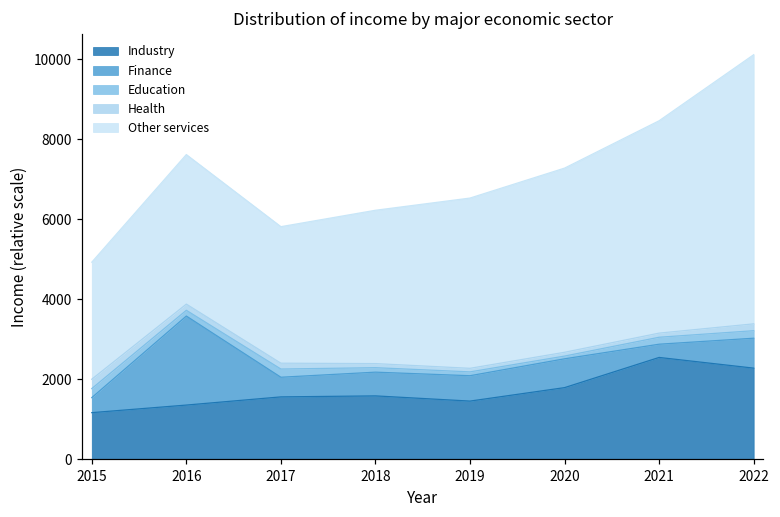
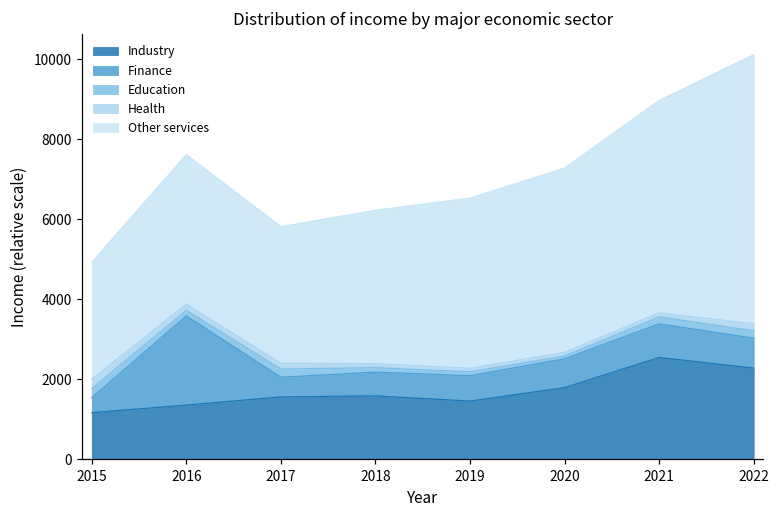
Finance, 2021: 300 -> 800
